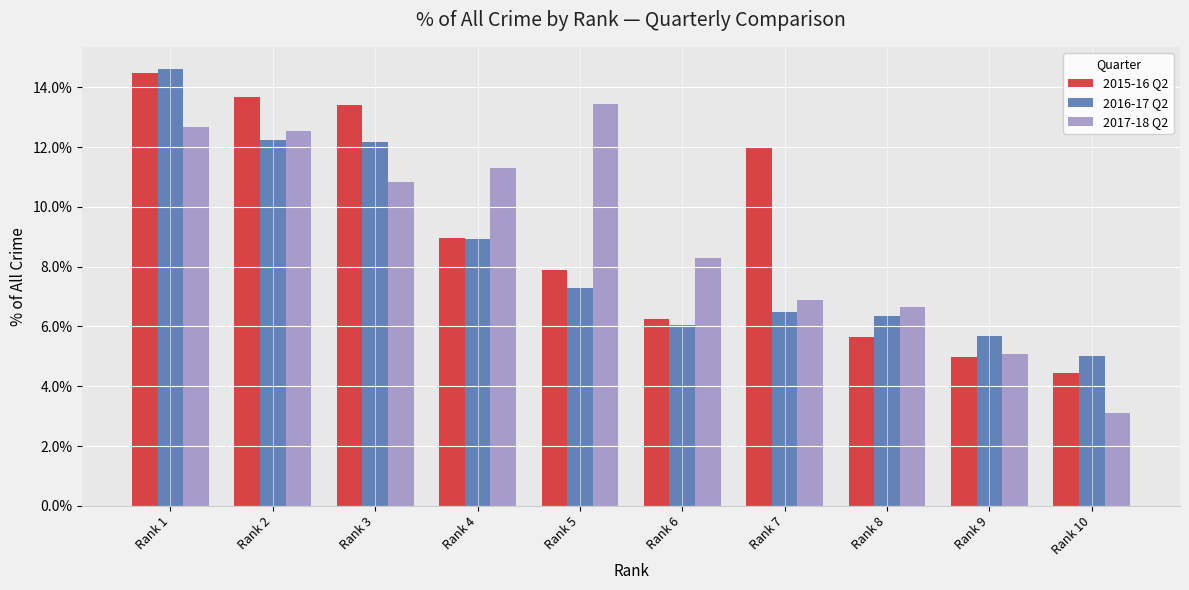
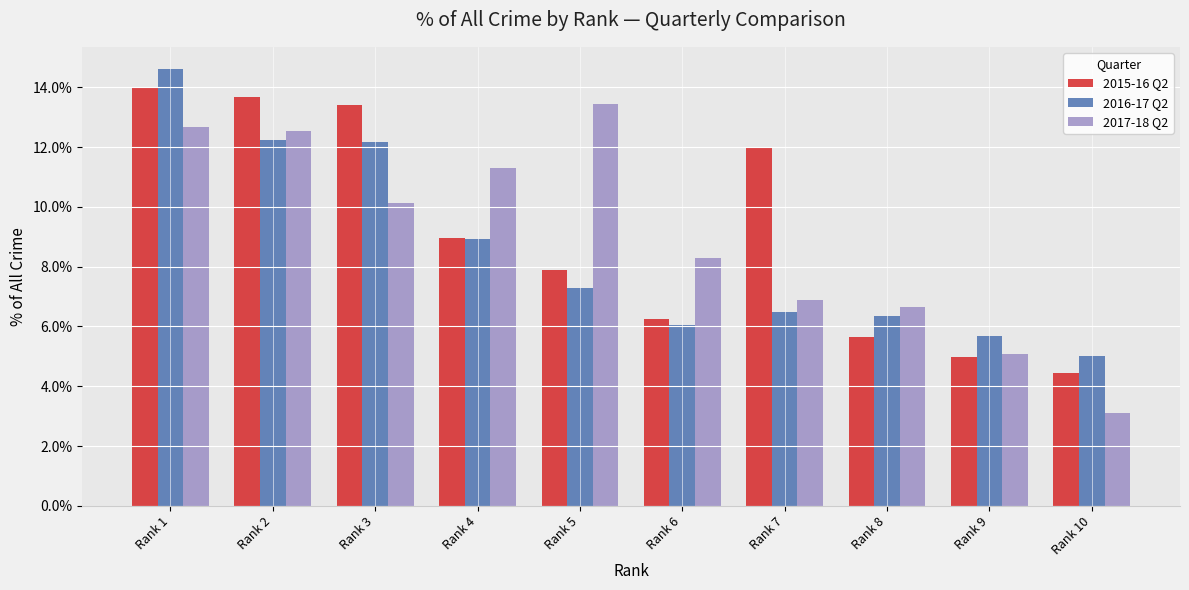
2015-16 Q2, Rank 1: 14.5% -> 14.0%
2017-18 Q2, Rank 3: 10.8% -> 10.1%
